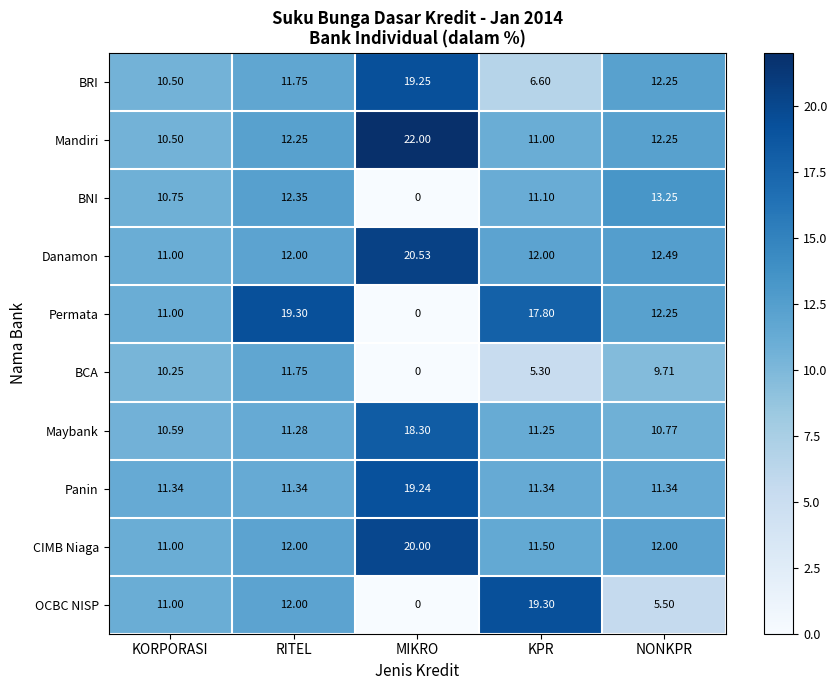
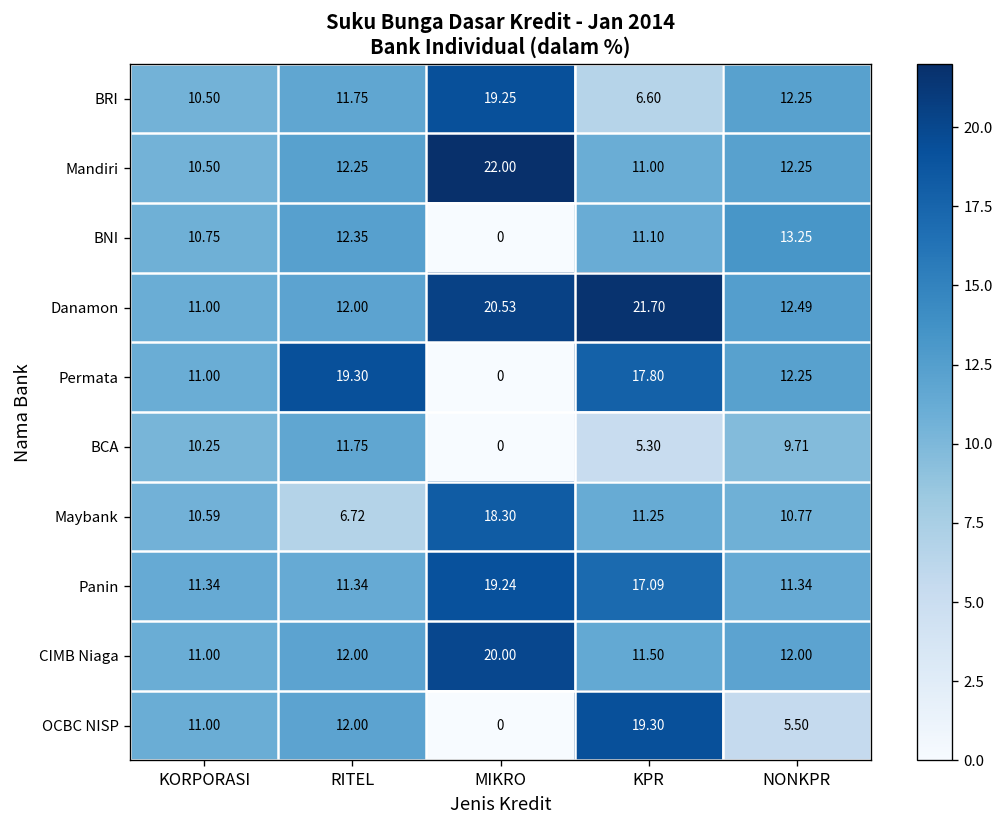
Danamon, KPR: 12.00 -> 21.70
Maybank, RITEL: 11.28 -> 6.72
Panin, KPR: 11.34 -> 17.09
